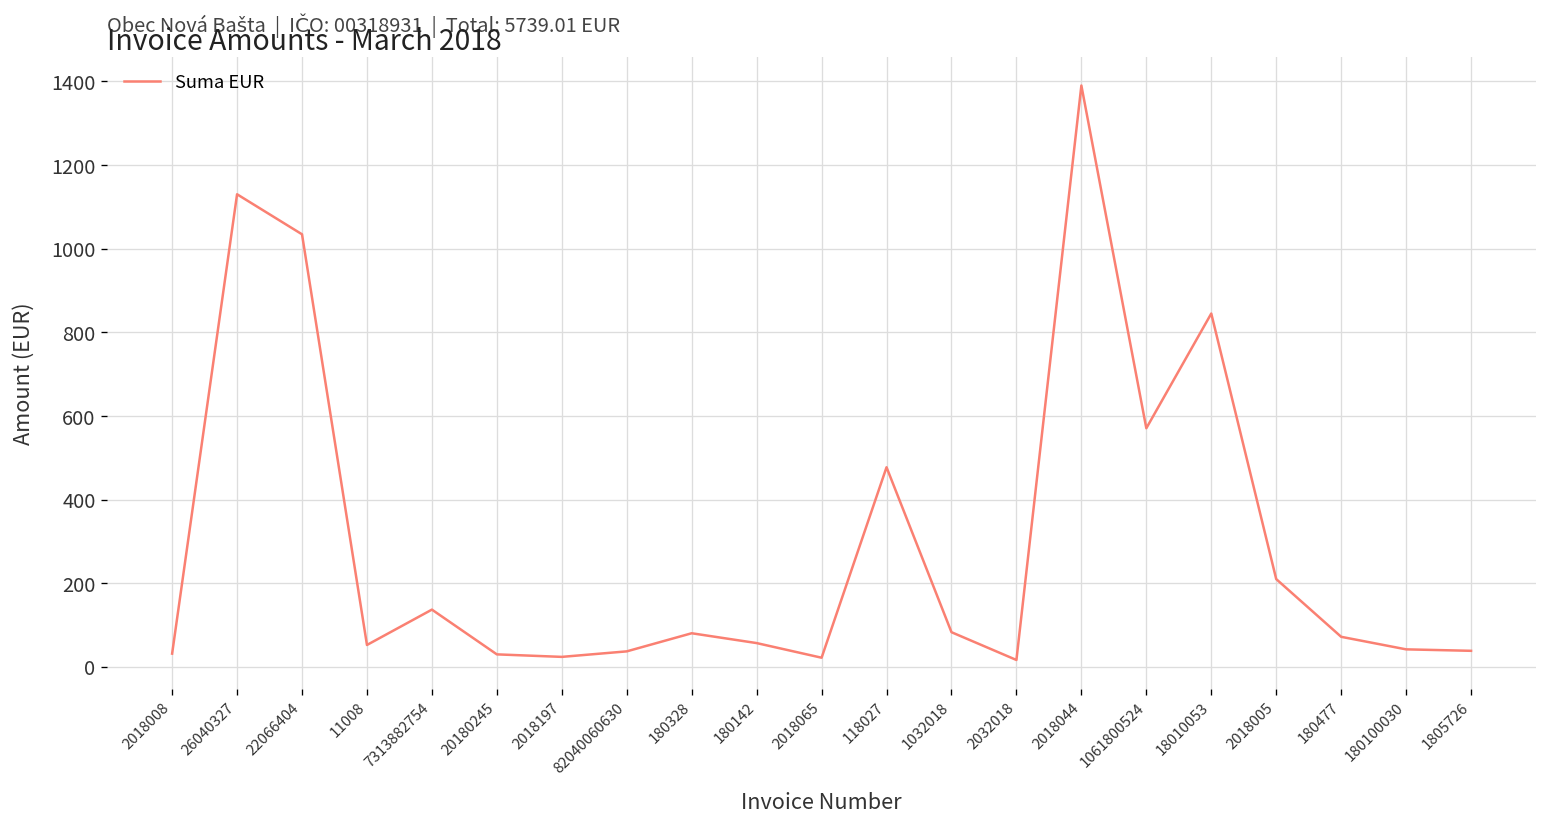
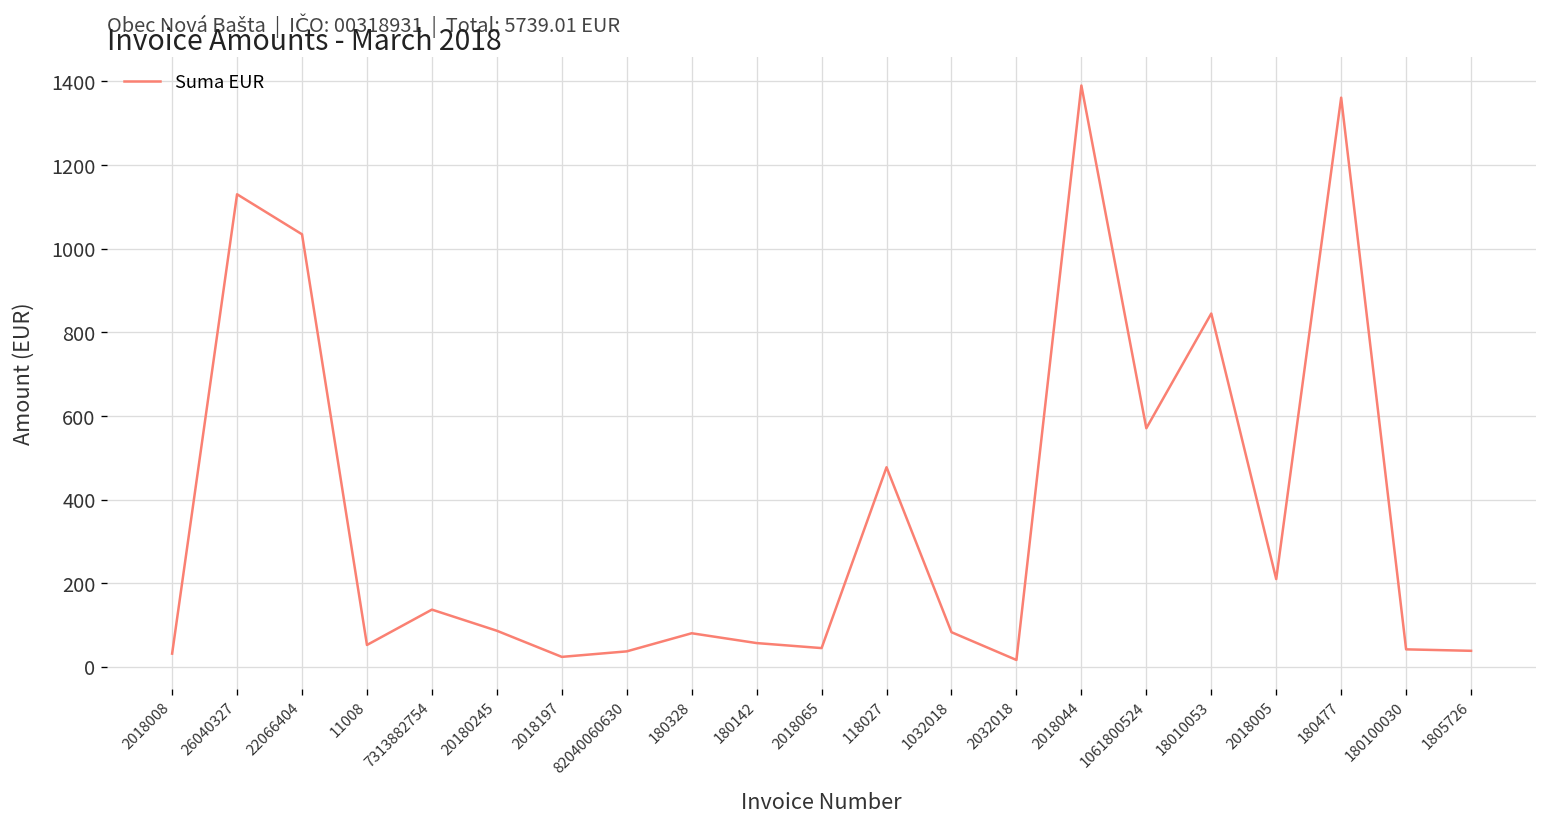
20180245: 30 -> 90
2018065: 20 -> 50
180477: 70 -> 1360
